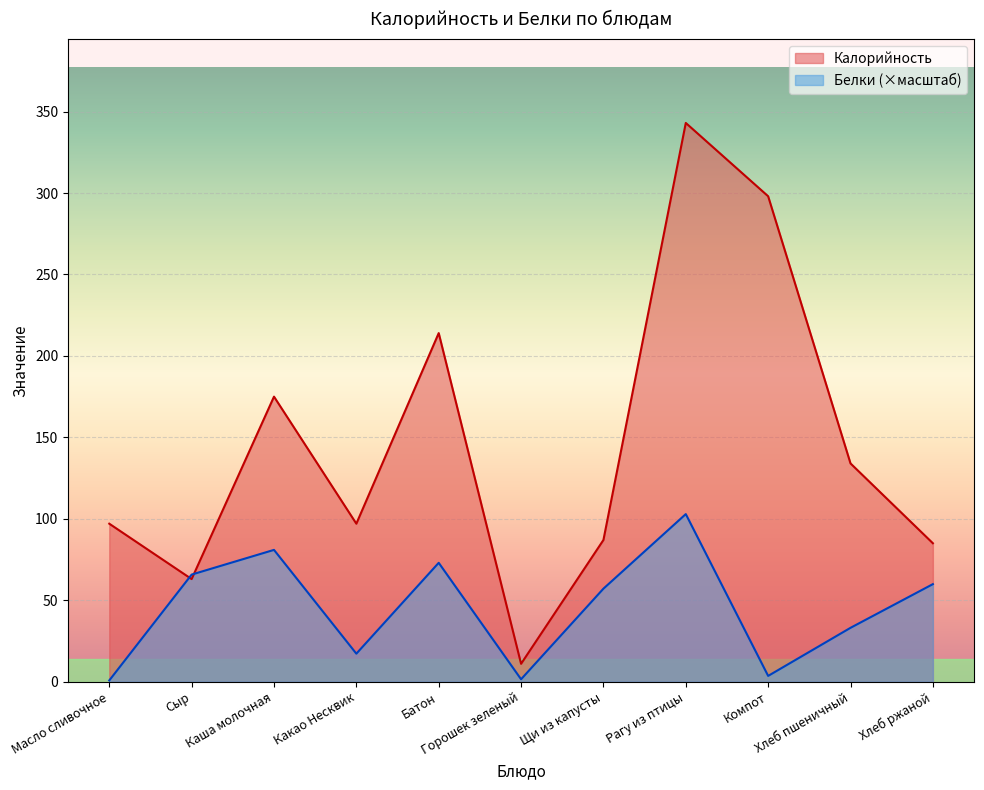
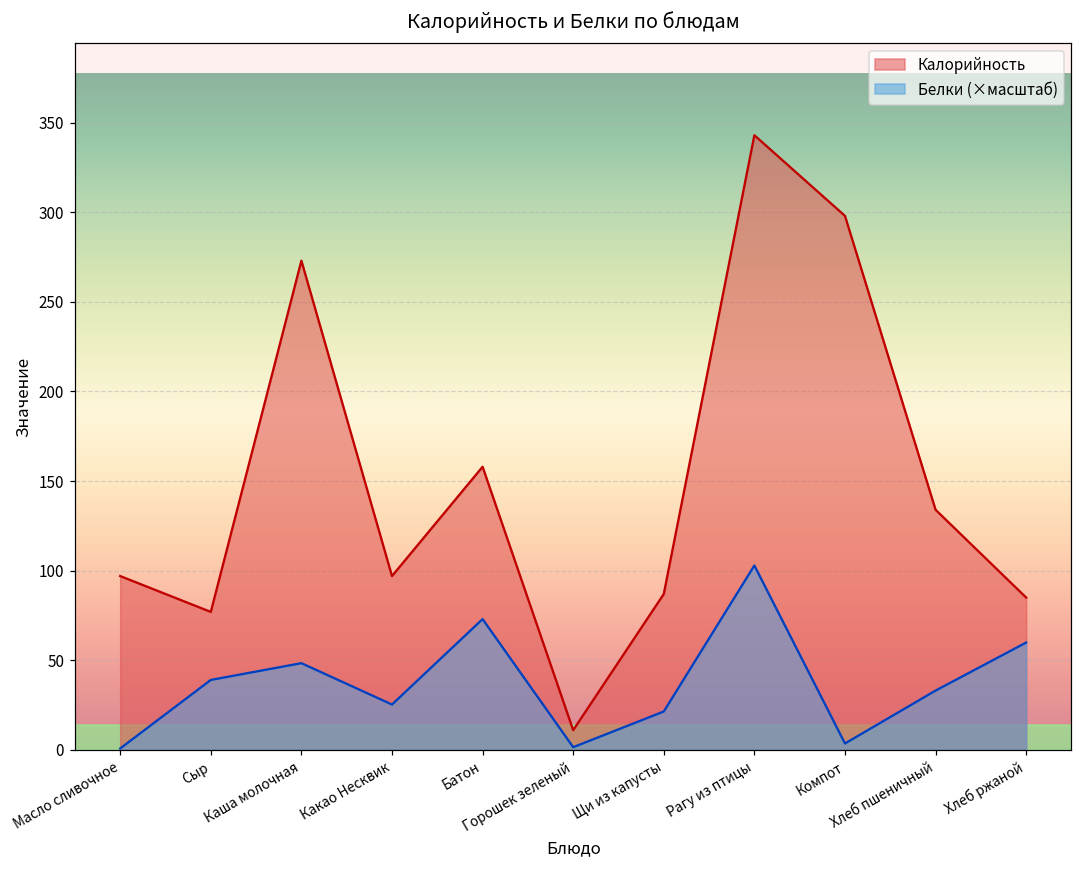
Калорийность, Сыр: 63 -> 77
Белки (×масштаб), Сыр: 66 -> 39
Калорийность, Каша молочная: 175 -> 273
Белки (×масштаб), Каша молочная: 81 -> 48
Белки (×масштаб), Какао Несквик: 17 -> 25
Калорийность, Батон: 214 -> 158
Белки (×масштаб), Щи из капусты: 57 -> 21
